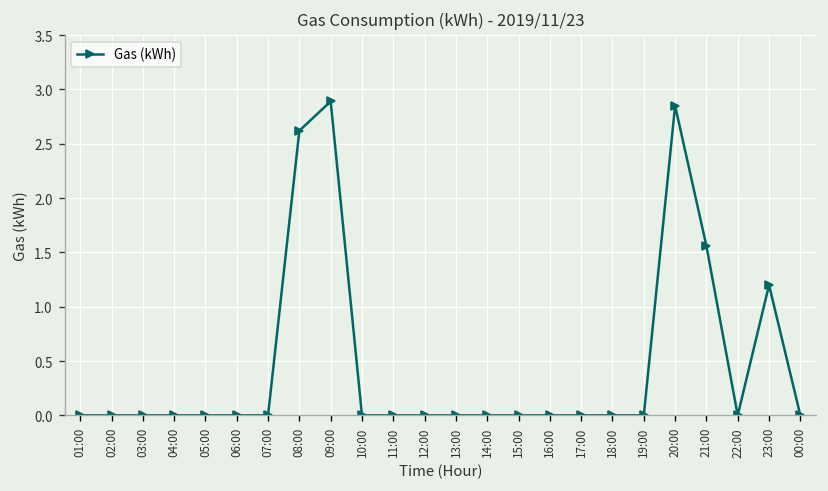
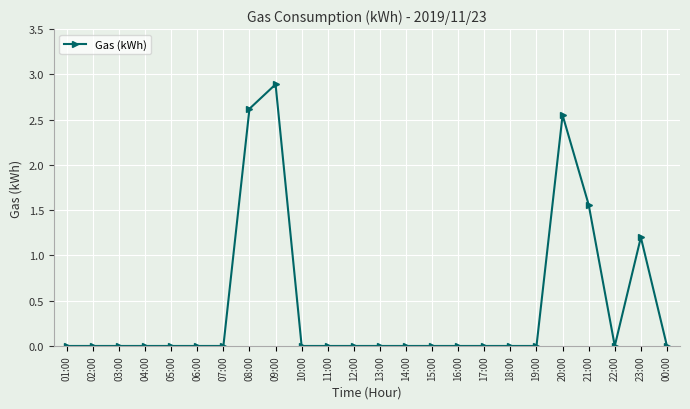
20:00: 2.9 -> 2.6
